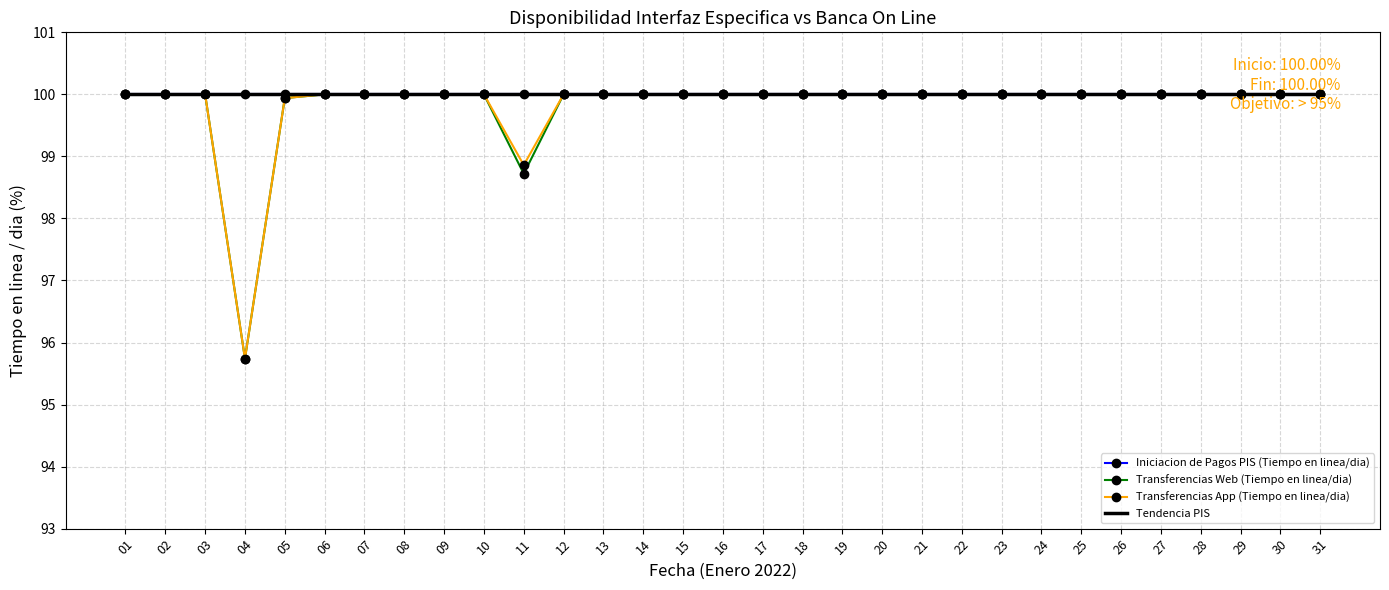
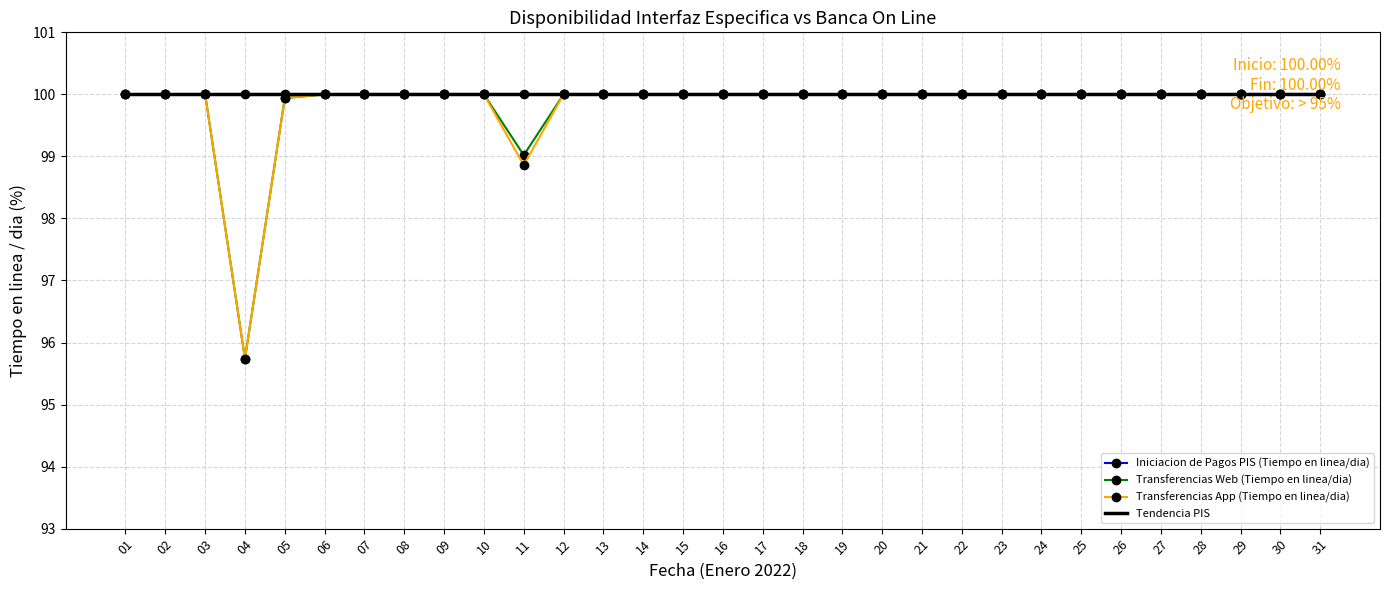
Transferencias Web (Tiempo en linea/dia), 11: 98.7 -> 99.0
